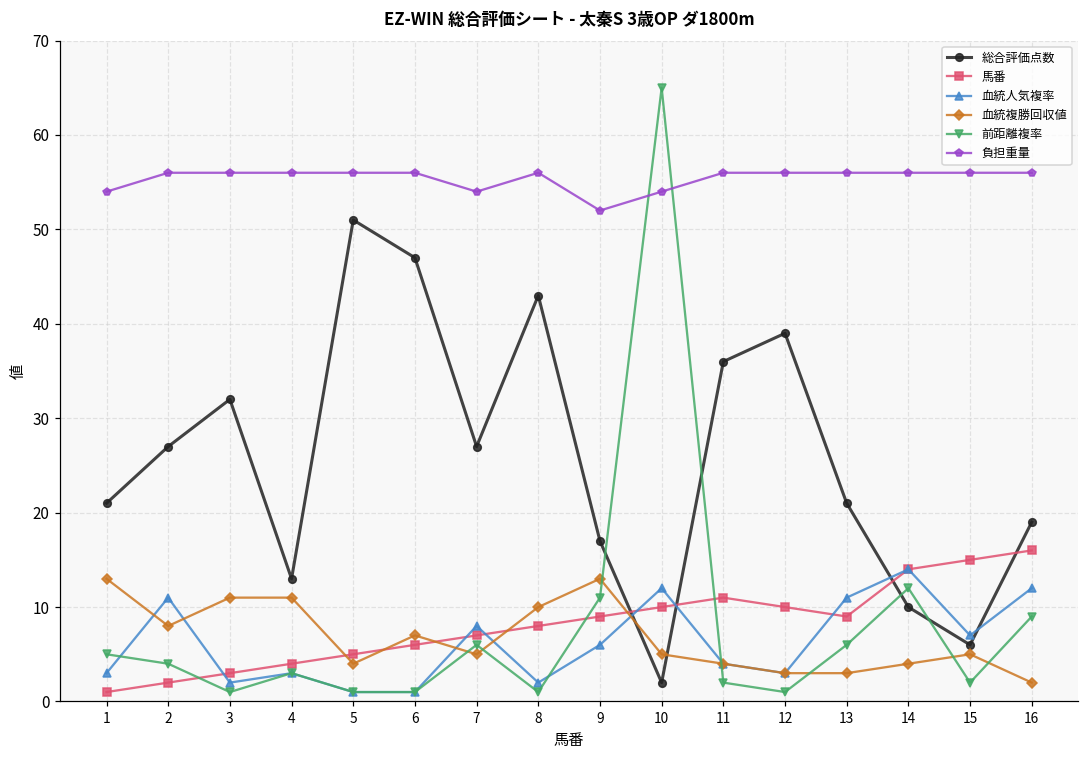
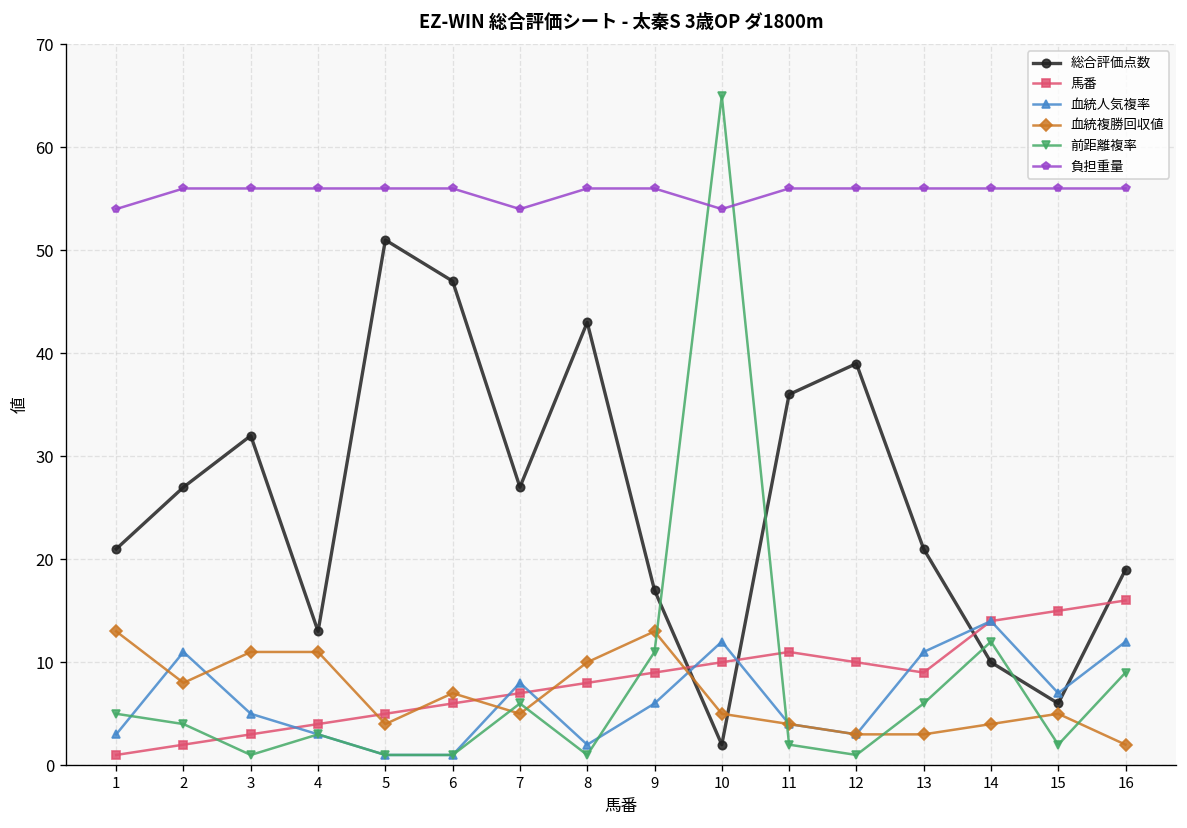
血統人気複率, 3: 2 -> 5
負担重量, 9: 52 -> 56
